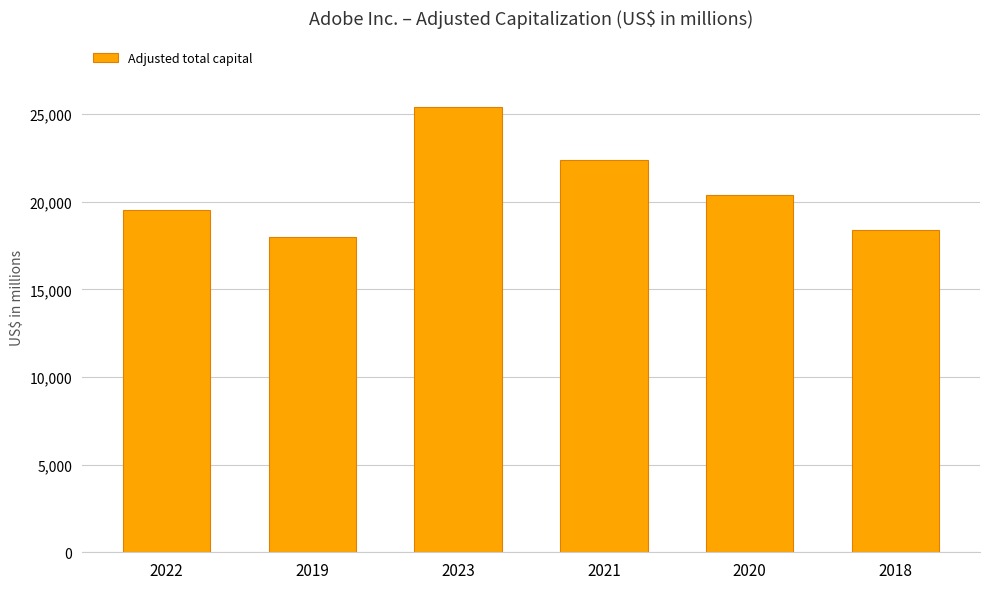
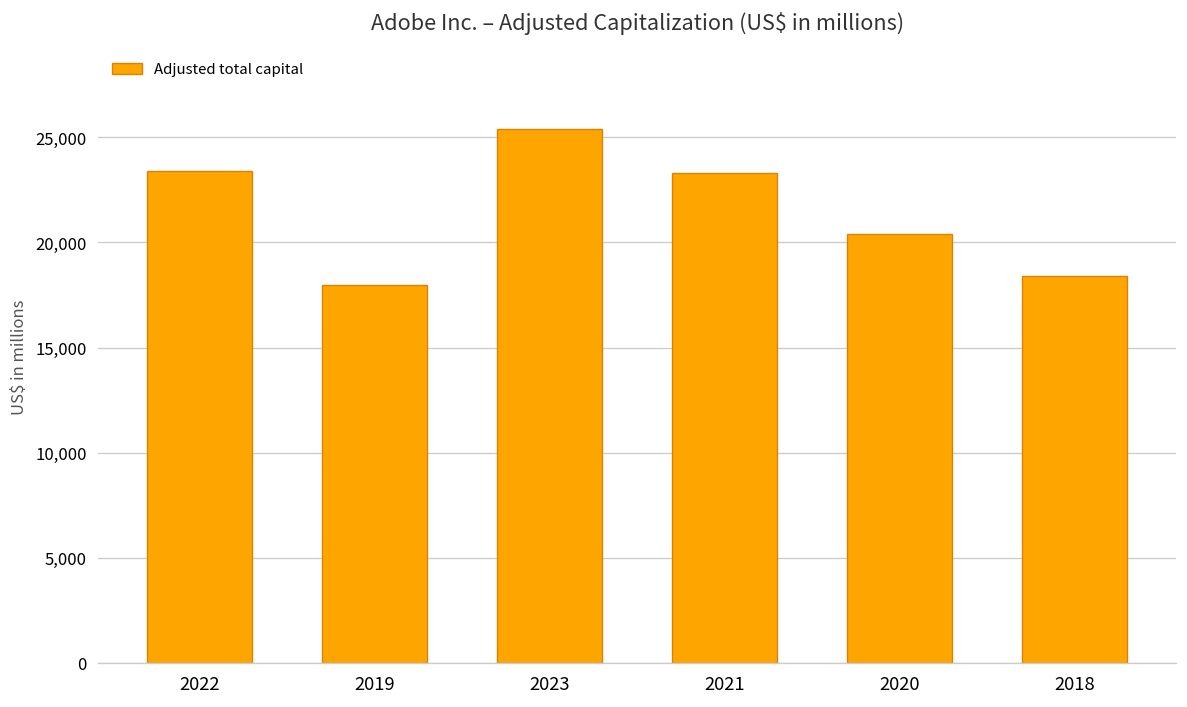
2022: 19,500 -> 23,400
2021: 22,400 -> 23,300
